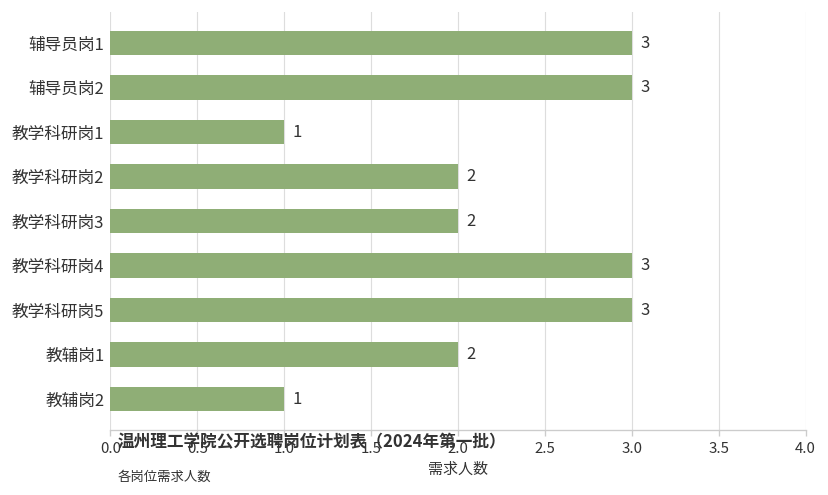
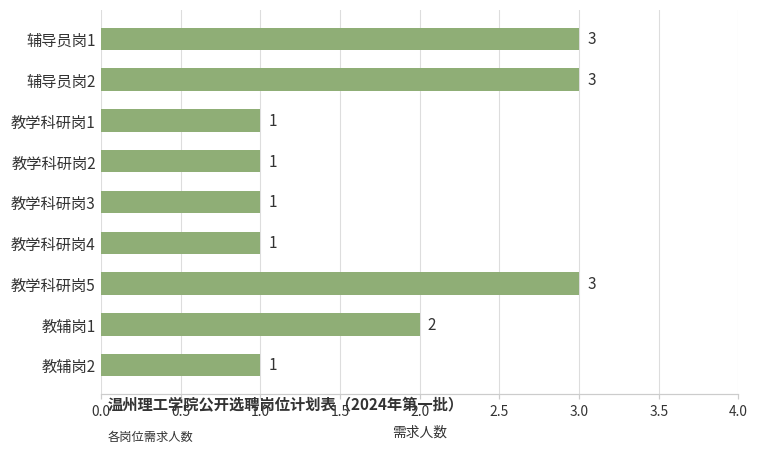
教学科研岗2: 2 -> 1
教学科研岗3: 2 -> 1
教学科研岗4: 3 -> 1
